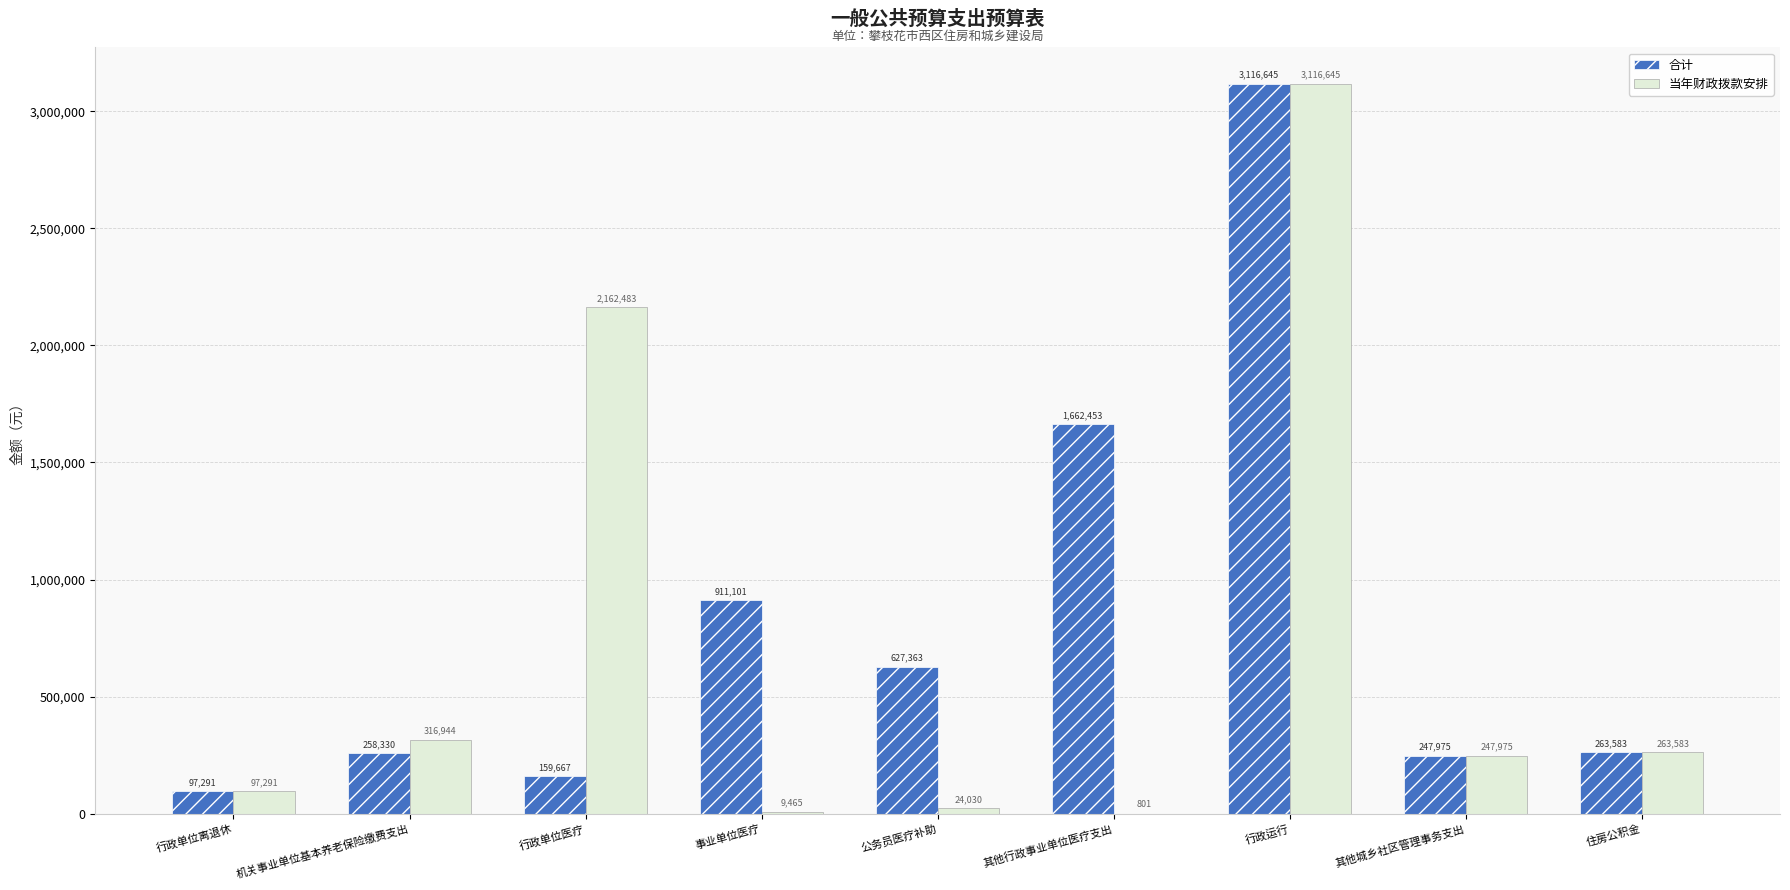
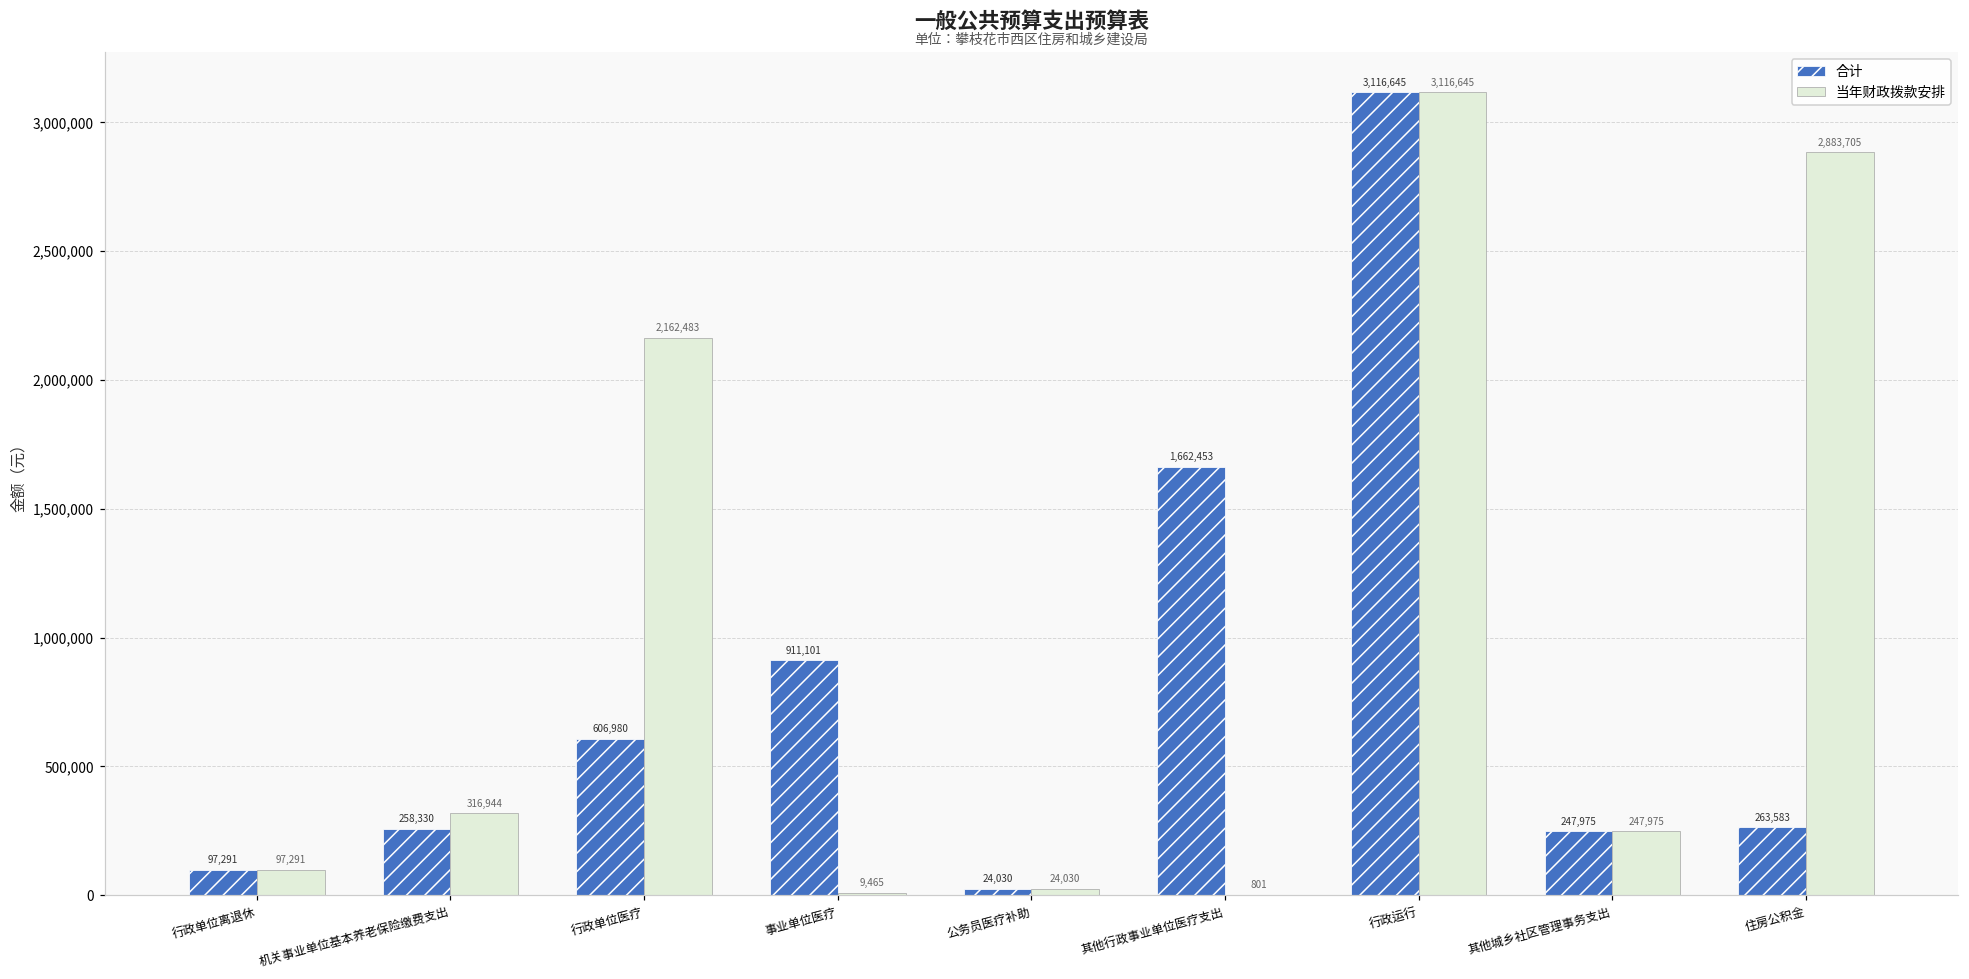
合计, 行政单位医疗: 159,667 -> 606,980
合计, 公务员医疗补助: 627,363 -> 24,030
当年财政拨款安排, 住房公积金: 263,583 -> 2,883,705
